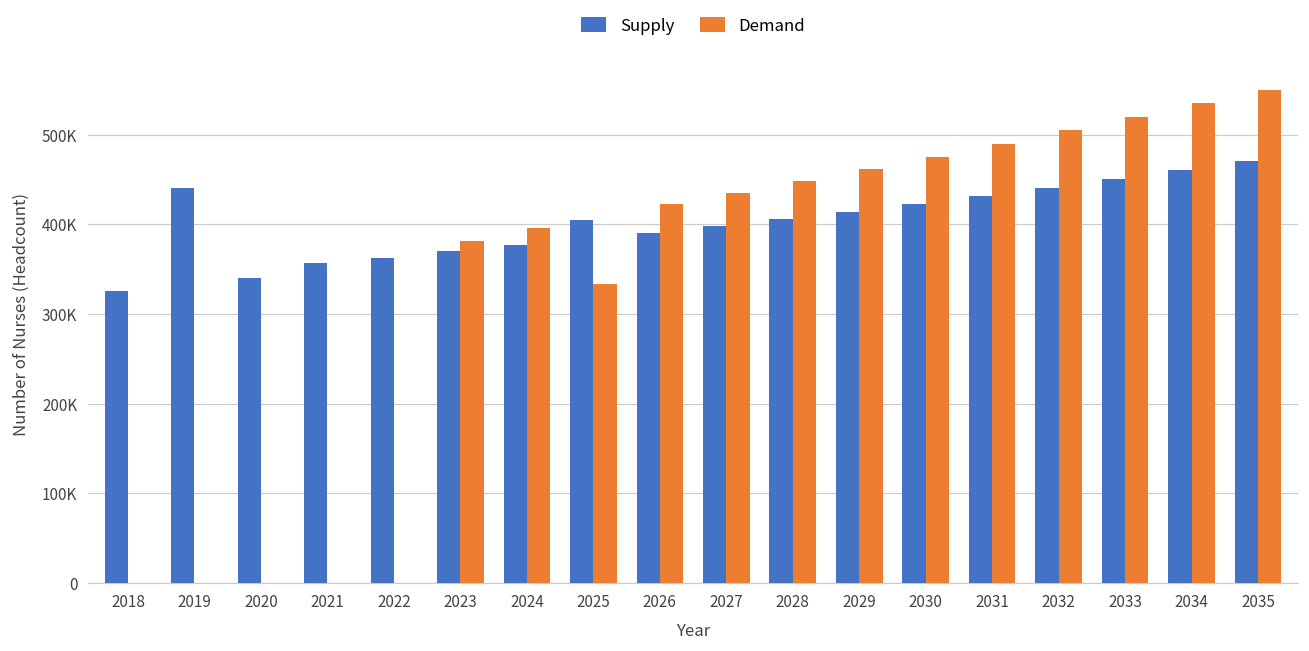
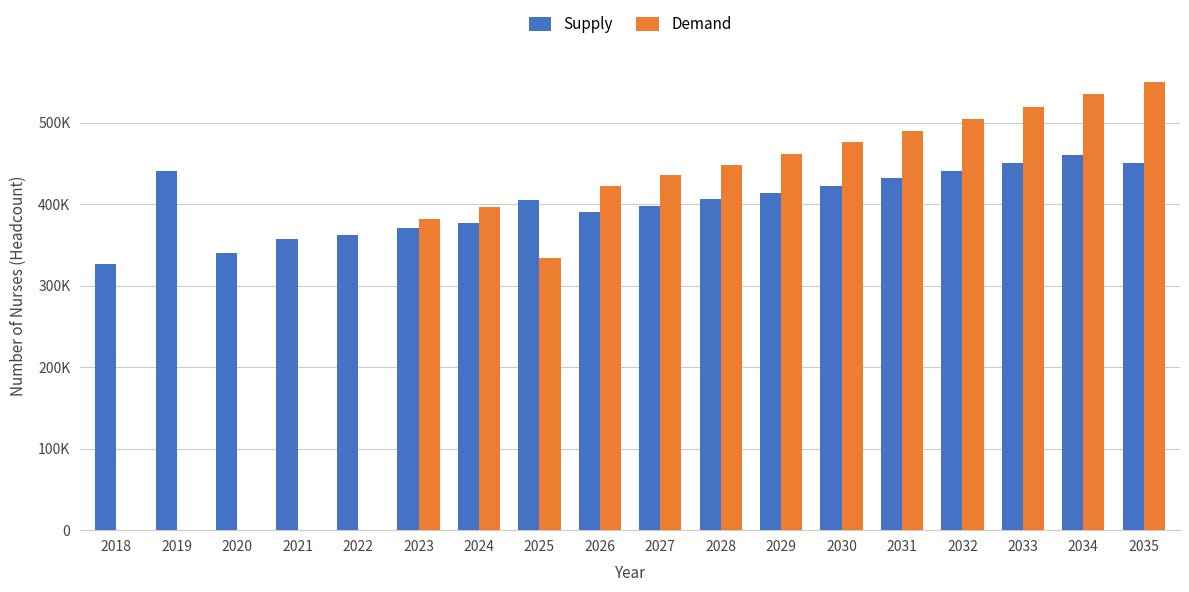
Supply, 2035: 470000 -> 450000
